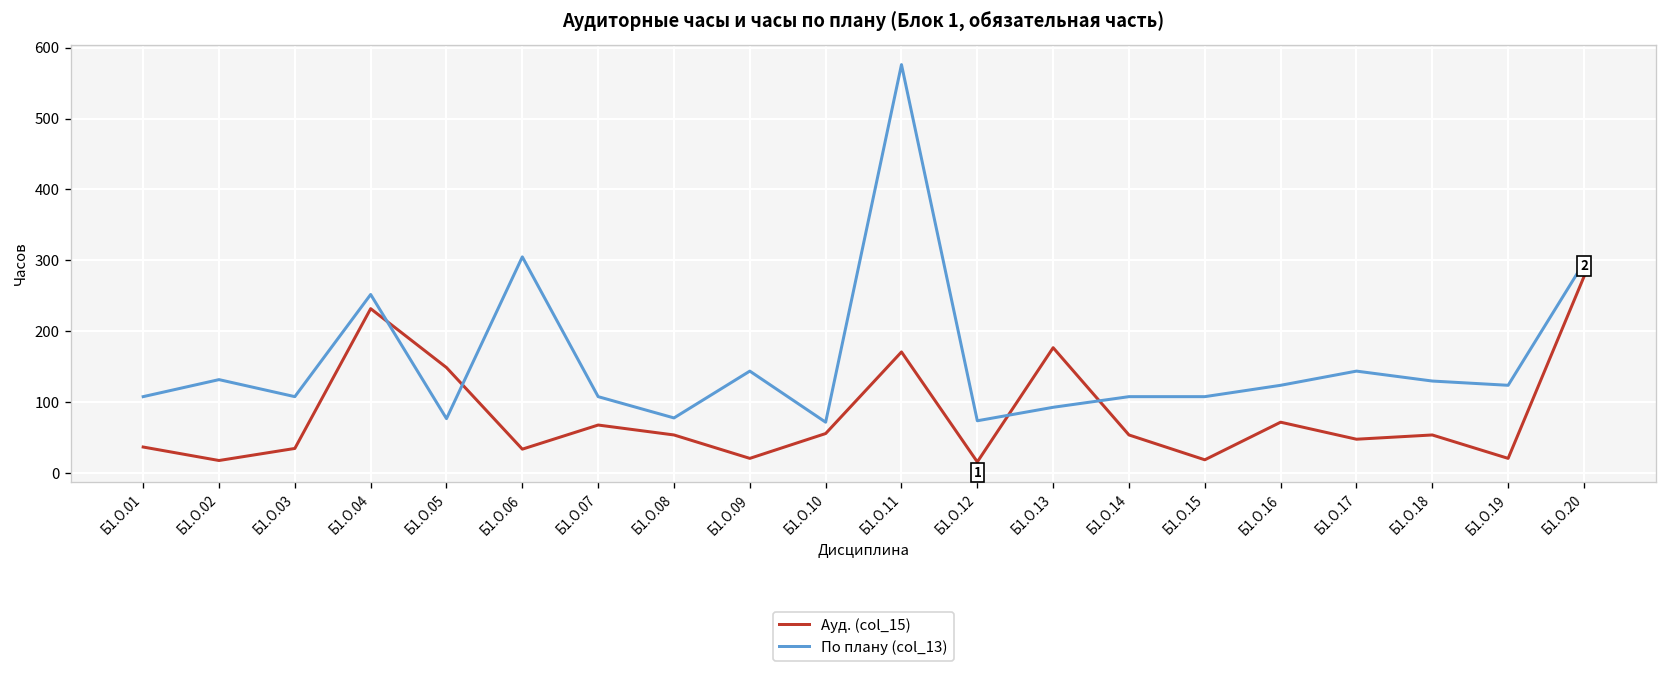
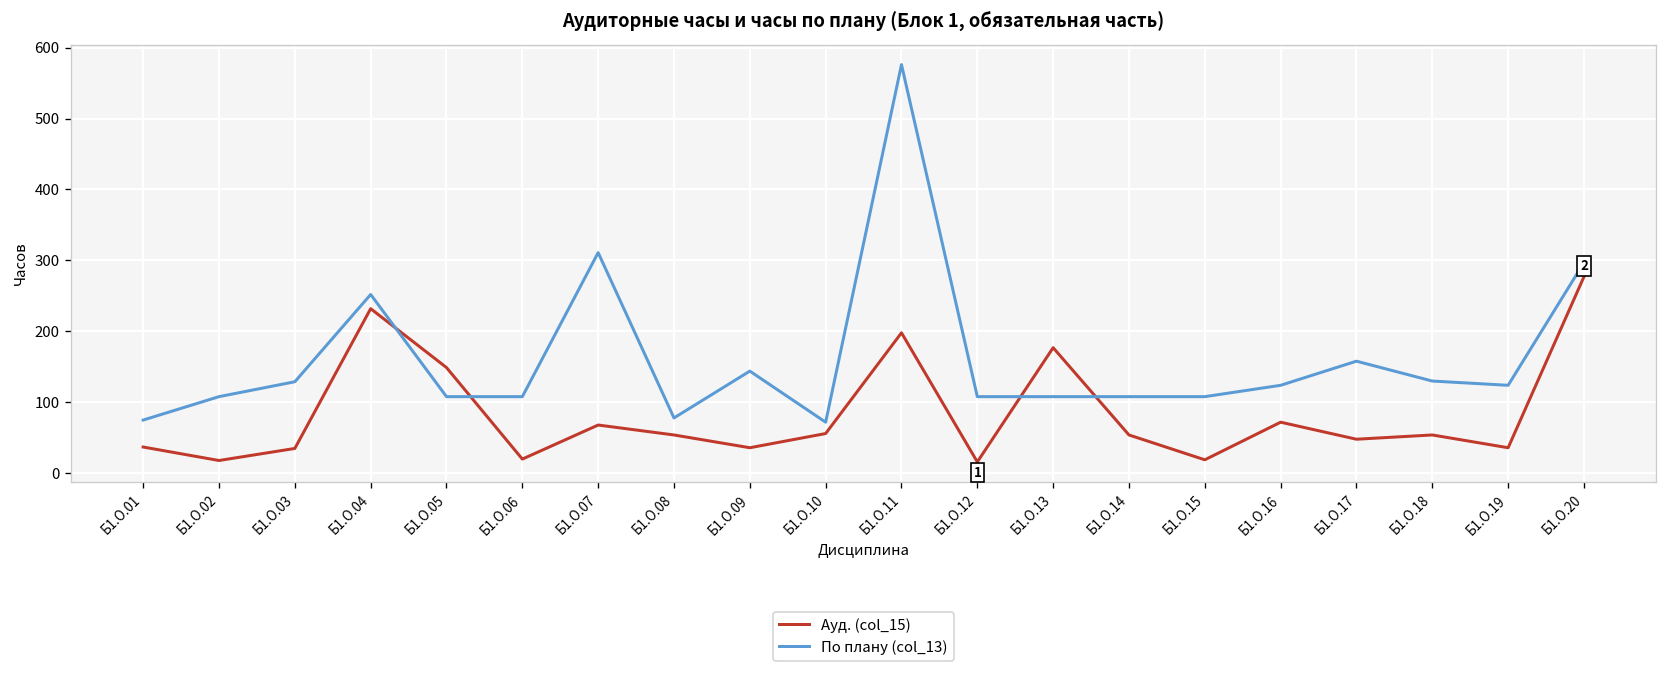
По плану (col_13), Б1.О.01: 110 -> 80
По плану (col_13), Б1.О.02: 130 -> 110
По плану (col_13), Б1.О.03: 110 -> 130
По плану (col_13), Б1.О.05: 80 -> 110
Ауд. (col_15), Б1.О.06: 30 -> 20
По плану (col_13), Б1.О.06: 310 -> 110
По плану (col_13), Б1.О.07: 110 -> 310
Ауд. (col_15), Б1.О.09: 20 -> 40
Ауд. (col_15), Б1.О.11: 170 -> 200
По плану (col_13), Б1.О.12: 70 -> 110
По плану (col_13), Б1.О.13: 90 -> 110
По плану (col_13), Б1.О.17: 140 -> 160
Ауд. (col_15), Б1.О.19: 20 -> 40
